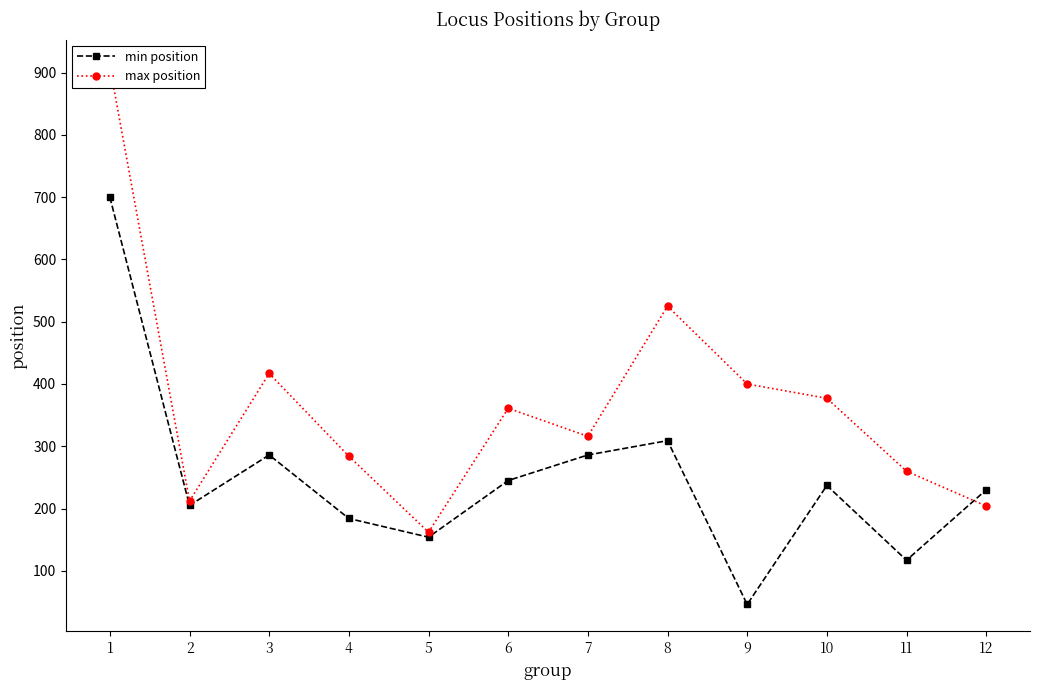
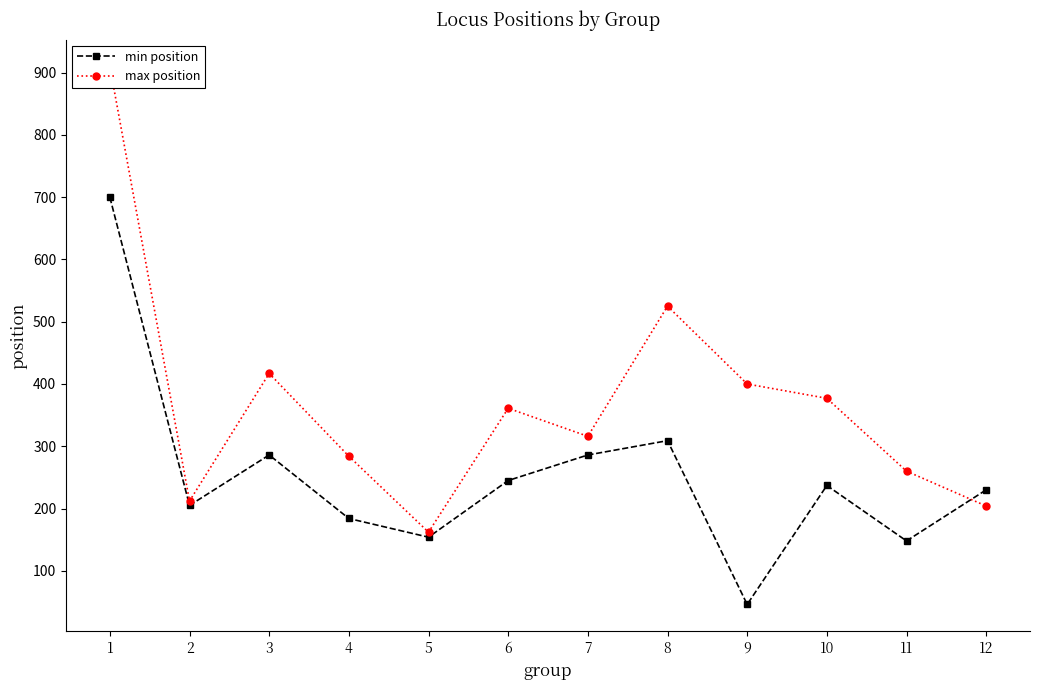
min position, 11: 120 -> 150
